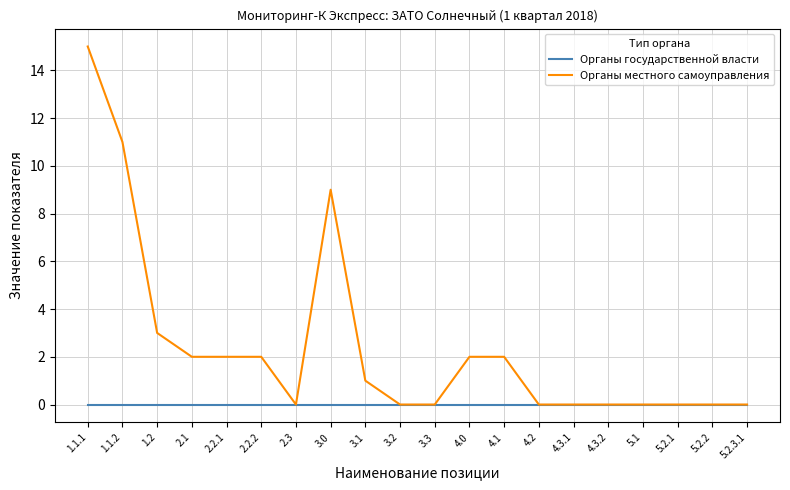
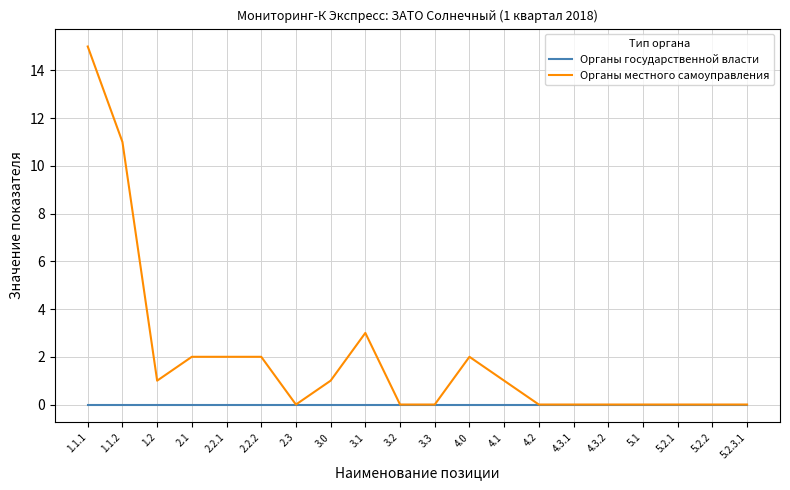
Органы местного самоуправления, 1.2: 3 -> 1
Органы местного самоуправления, 3.0: 9 -> 1
Органы местного самоуправления, 3.1: 1 -> 3
Органы местного самоуправления, 4.1: 2 -> 1
